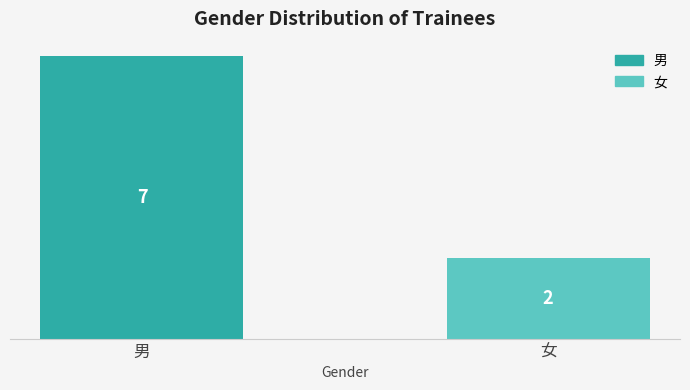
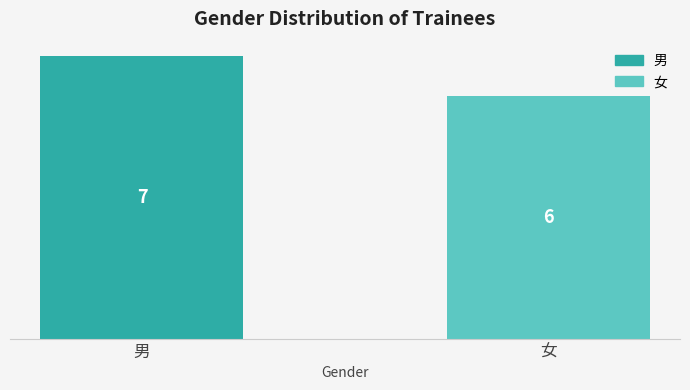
女: 2 -> 6
